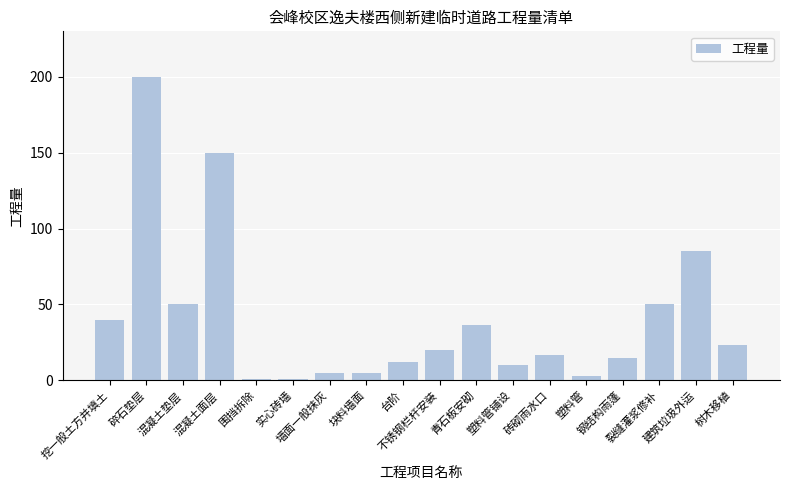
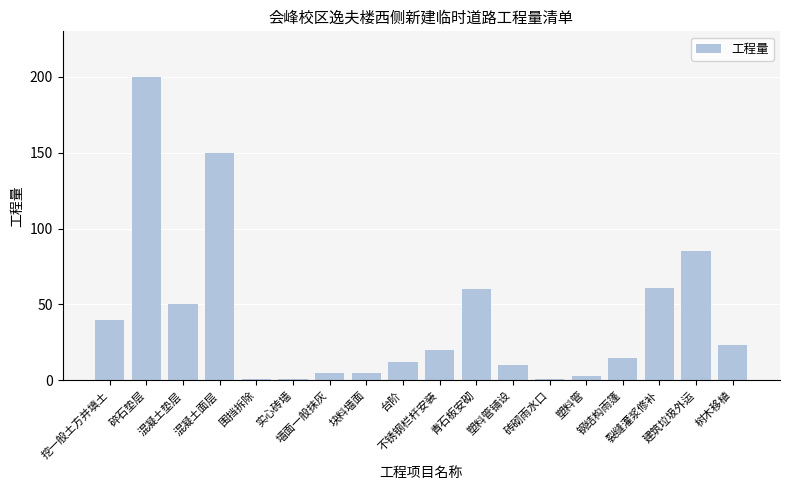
青石板安砌: 37 -> 60
砖砌雨水口: 16 -> 1
裂缝灌浆修补: 50 -> 61
